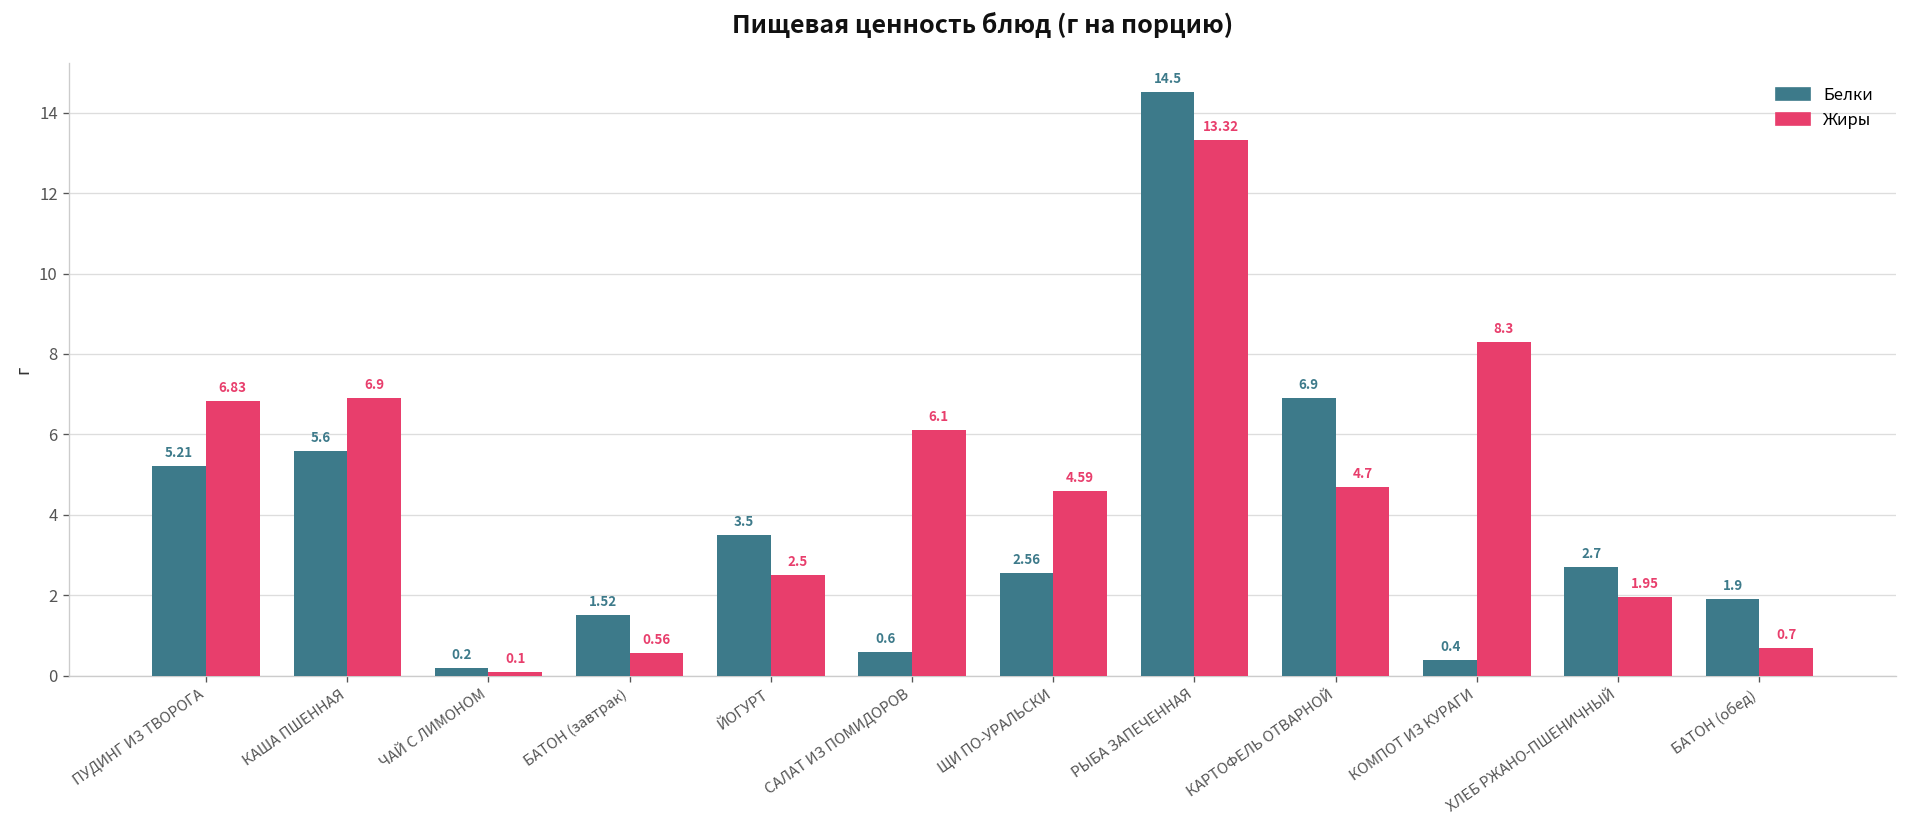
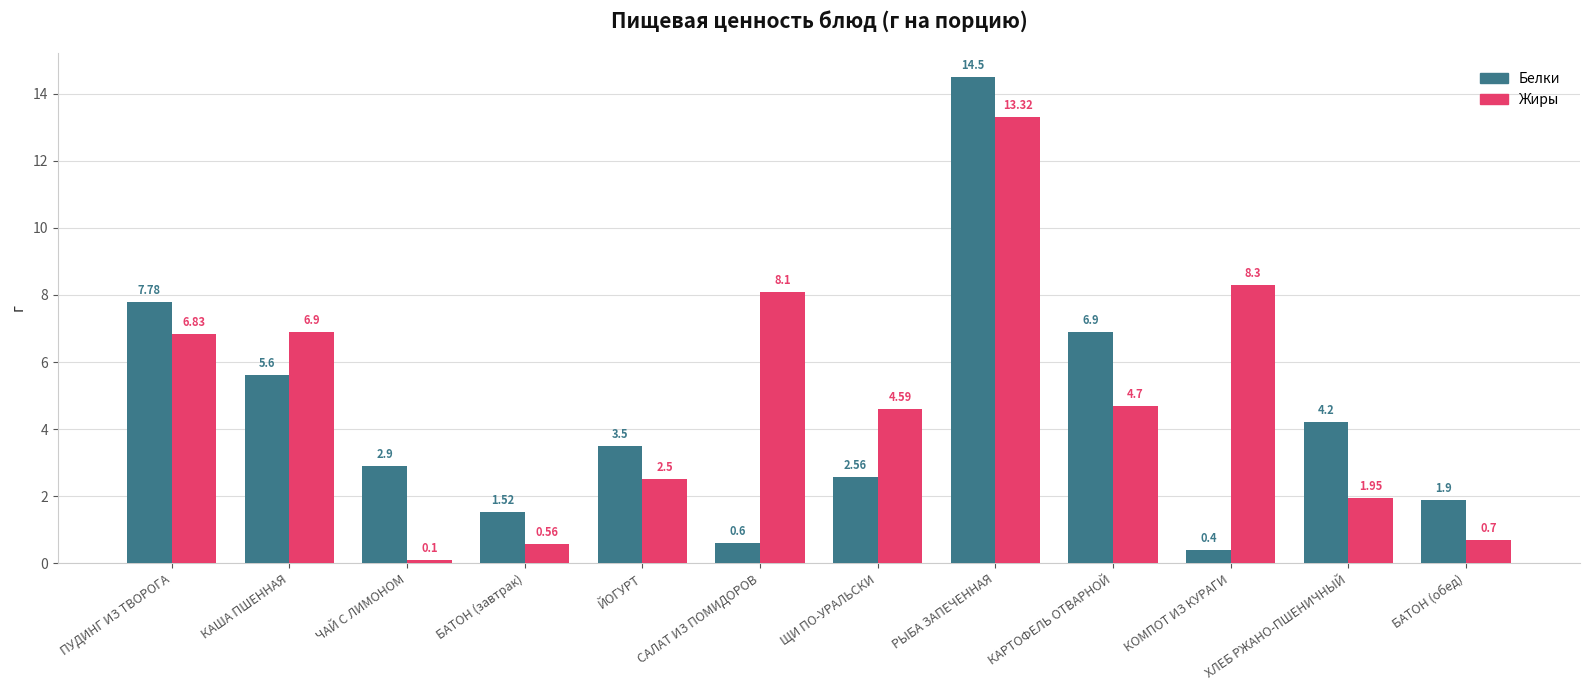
Белки, ПУДИНГ ИЗ ТВОРОГА: 5.21 -> 7.78
Белки, ЧАЙ С ЛИМОНОМ: 0.2 -> 2.9
Жиры, САЛАТ ИЗ ПОМИДОРОВ: 6.1 -> 8.1
Белки, ХЛЕБ РЖАНО-ПШЕНИЧНЫЙ: 2.7 -> 4.2
